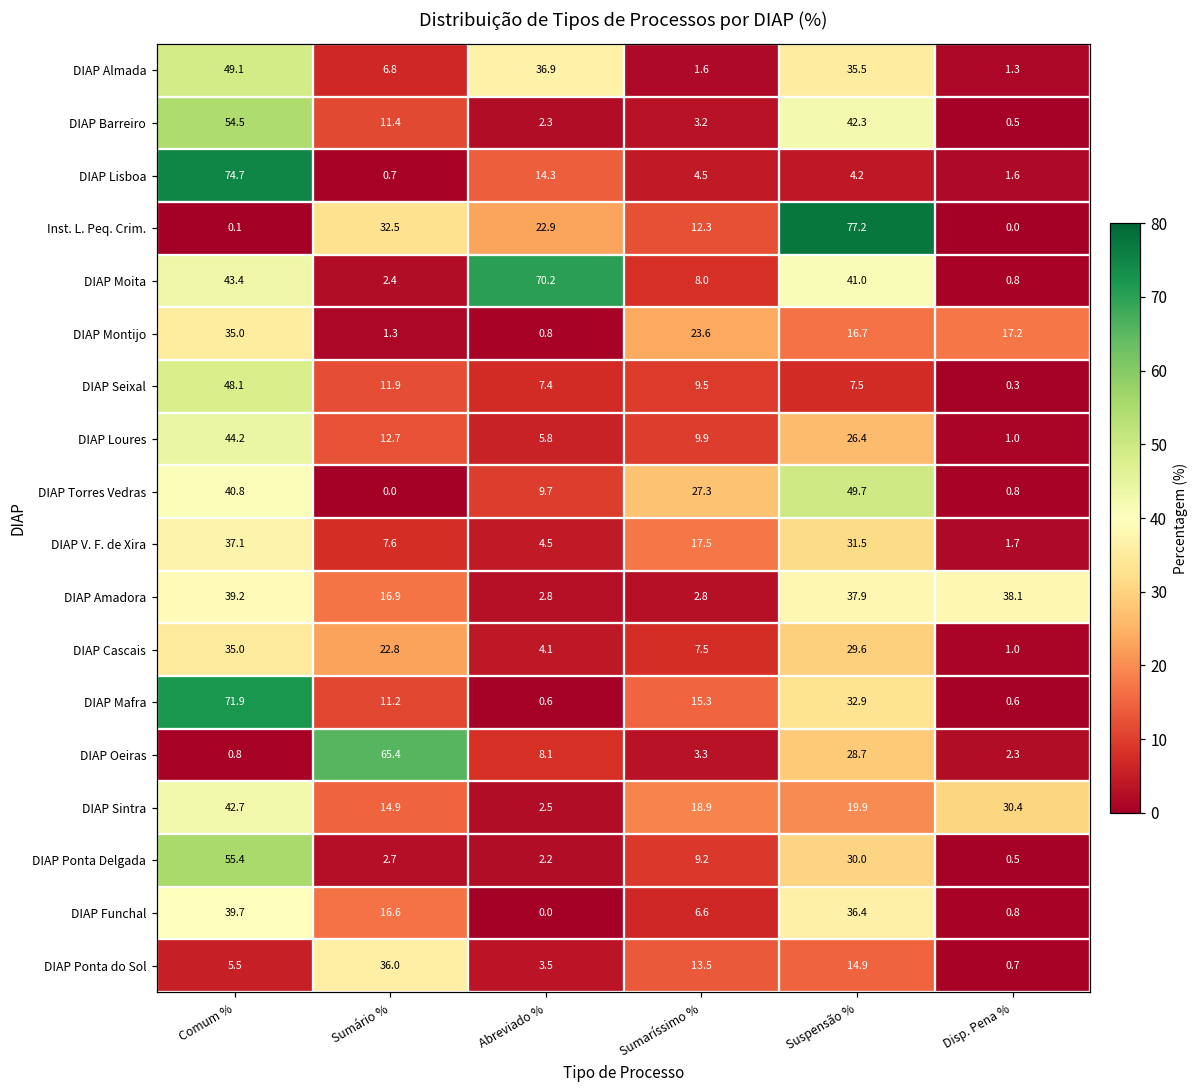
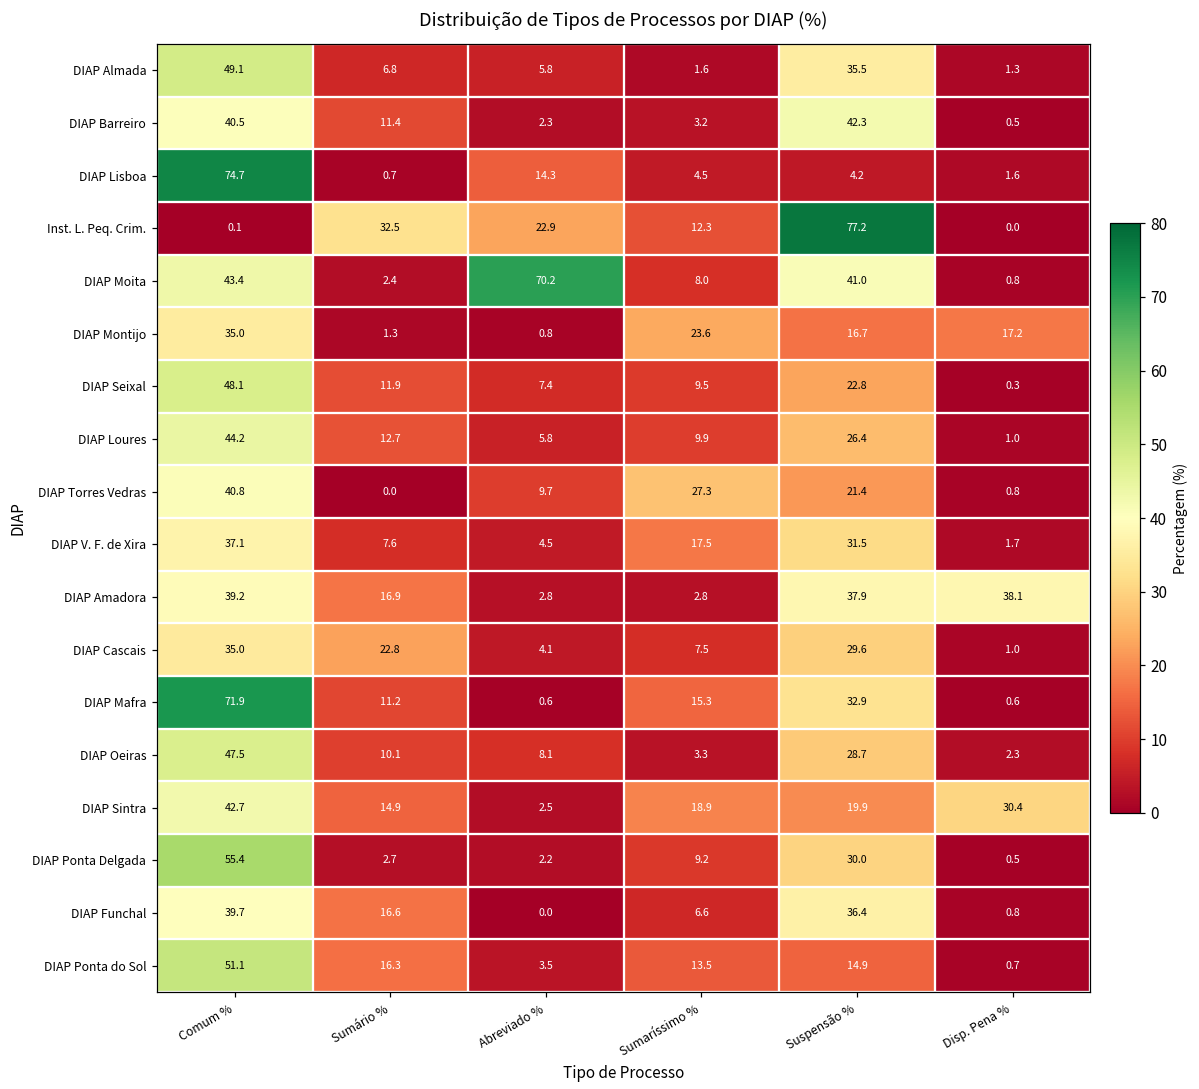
DIAP Almada, Abreviado %: 36.9 -> 5.8
DIAP Barreiro, Comum %: 54.5 -> 40.5
DIAP Seixal, Suspensão %: 7.5 -> 22.8
DIAP Torres Vedras, Suspensão %: 49.7 -> 21.4
DIAP Oeiras, Comum %: 0.8 -> 47.5
DIAP Oeiras, Sumário %: 65.4 -> 10.1
DIAP Ponta do Sol, Comum %: 5.5 -> 51.1
DIAP Ponta do Sol, Sumário %: 36.0 -> 16.3
